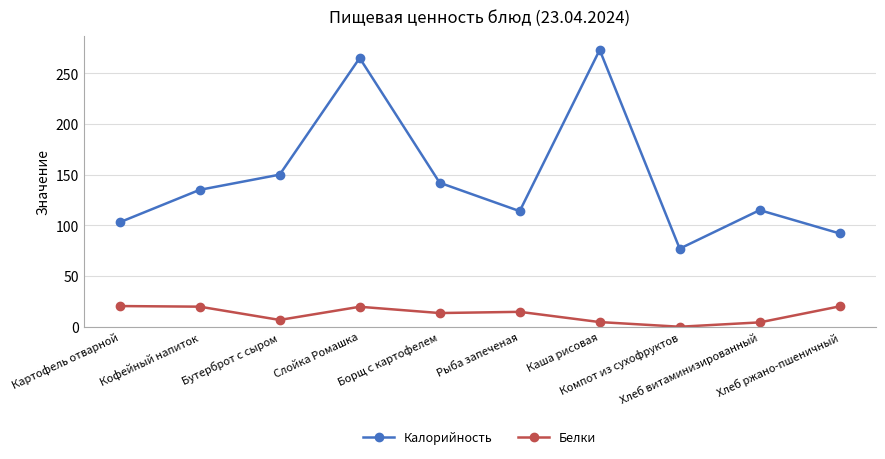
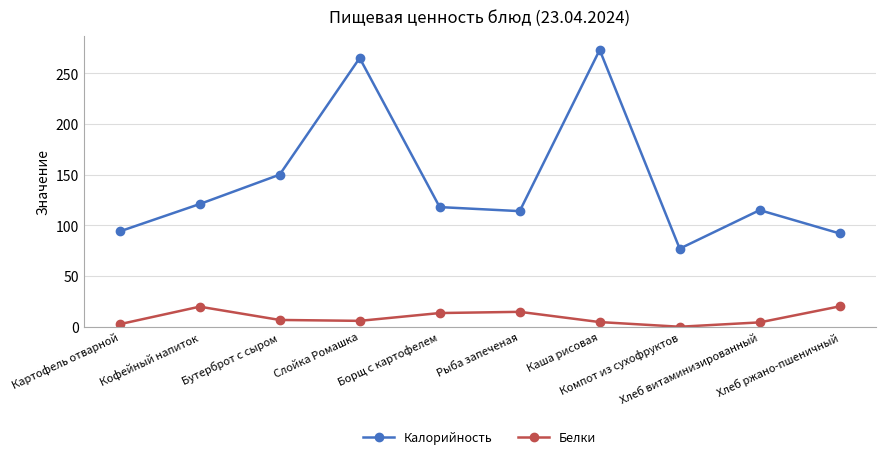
Калорийность, Картофель отварной: 103 -> 94
Белки, Картофель отварной: 20 -> 3
Калорийность, Кофейный напиток: 135 -> 121
Белки, Слойка Ромашка: 20 -> 6
Калорийность, Борщ с картофелем: 142 -> 118
